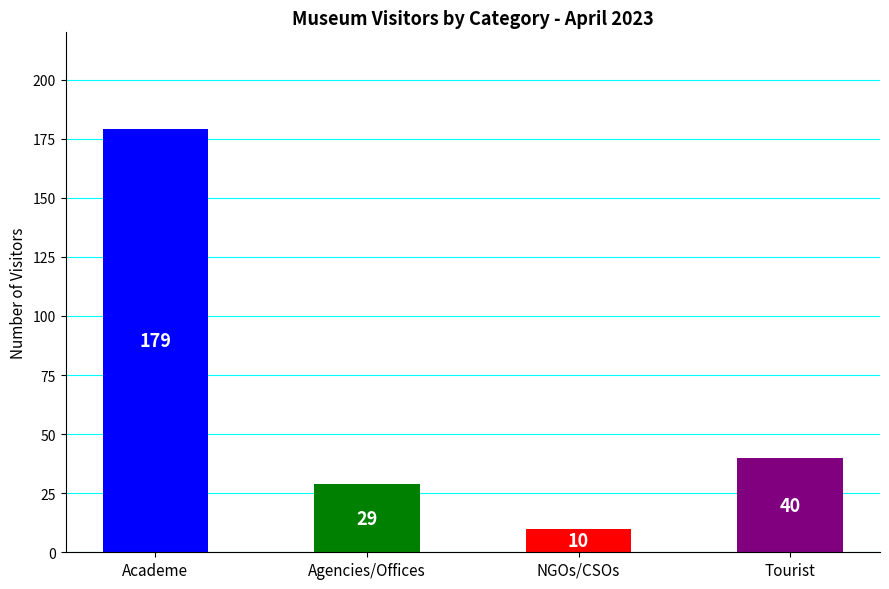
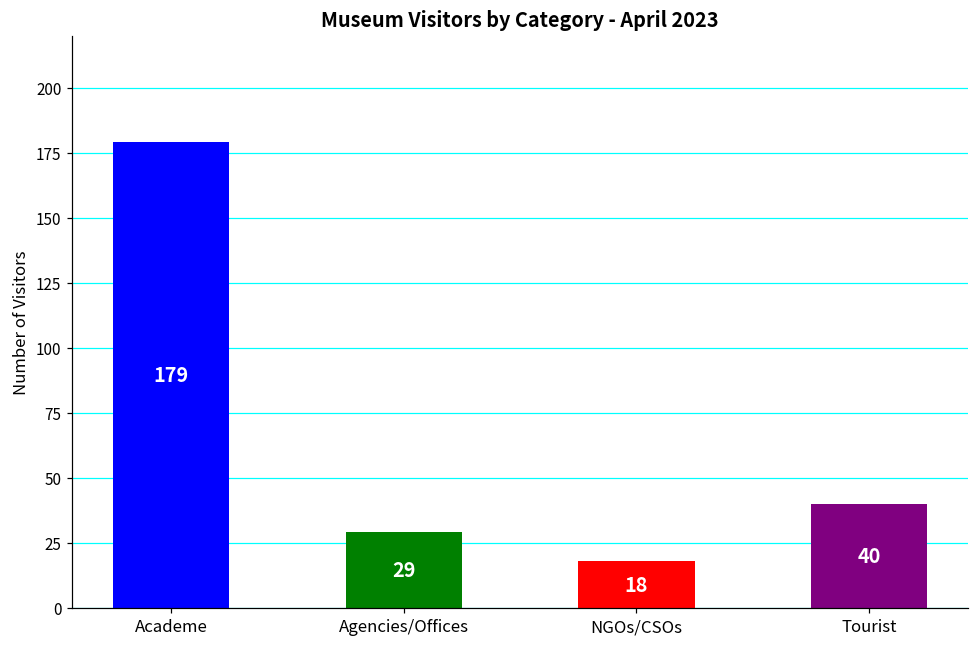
NGOs/CSOs: 10 -> 18
